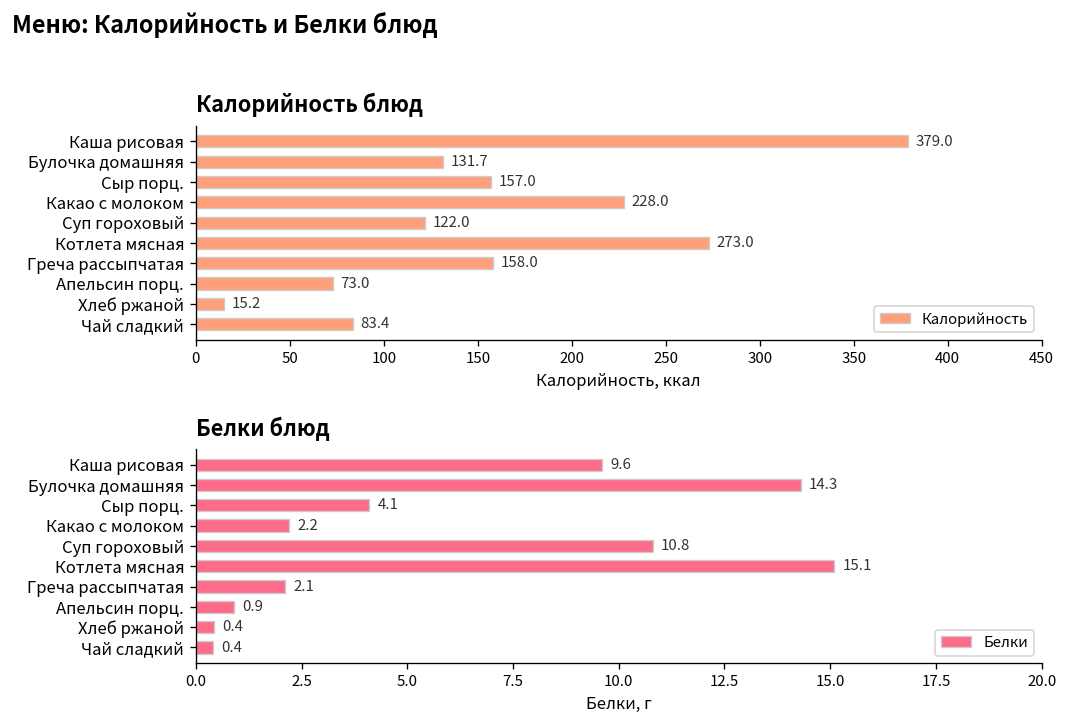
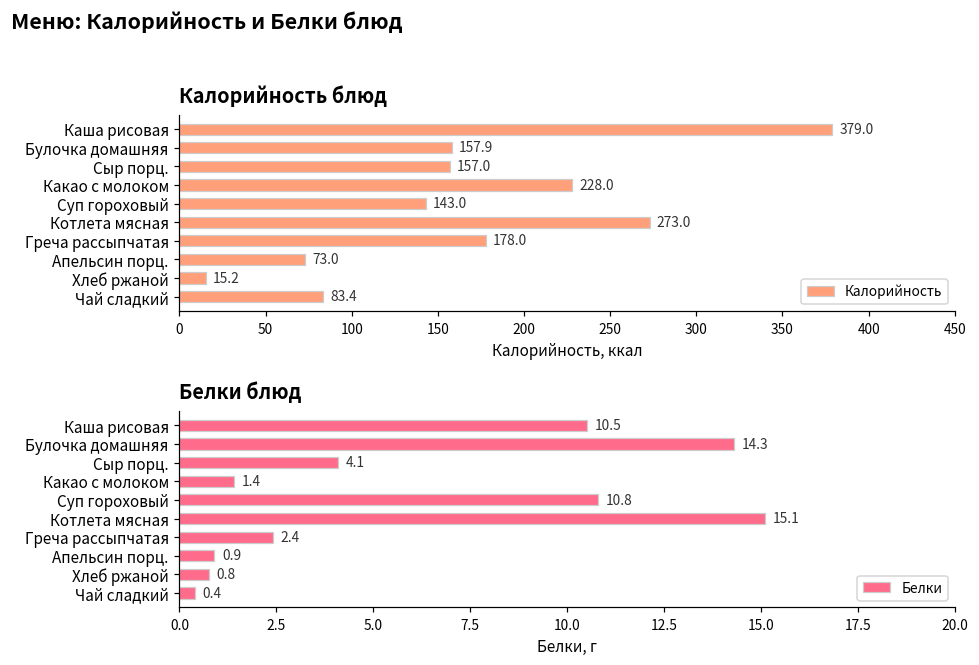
Калорийность блюд, Булочка домашняя: 131.7 -> 157.9
Калорийность блюд, Суп гороховый: 122.0 -> 143.0
Калорийность блюд, Греча рассыпчатая: 158.0 -> 178.0
Белки блюд, Каша рисовая: 9.6 -> 10.5
Белки блюд, Какао с молоком: 2.2 -> 1.4
Белки блюд, Греча рассыпчатая: 2.1 -> 2.4
Белки блюд, Хлеб ржаной: 0.4 -> 0.8
